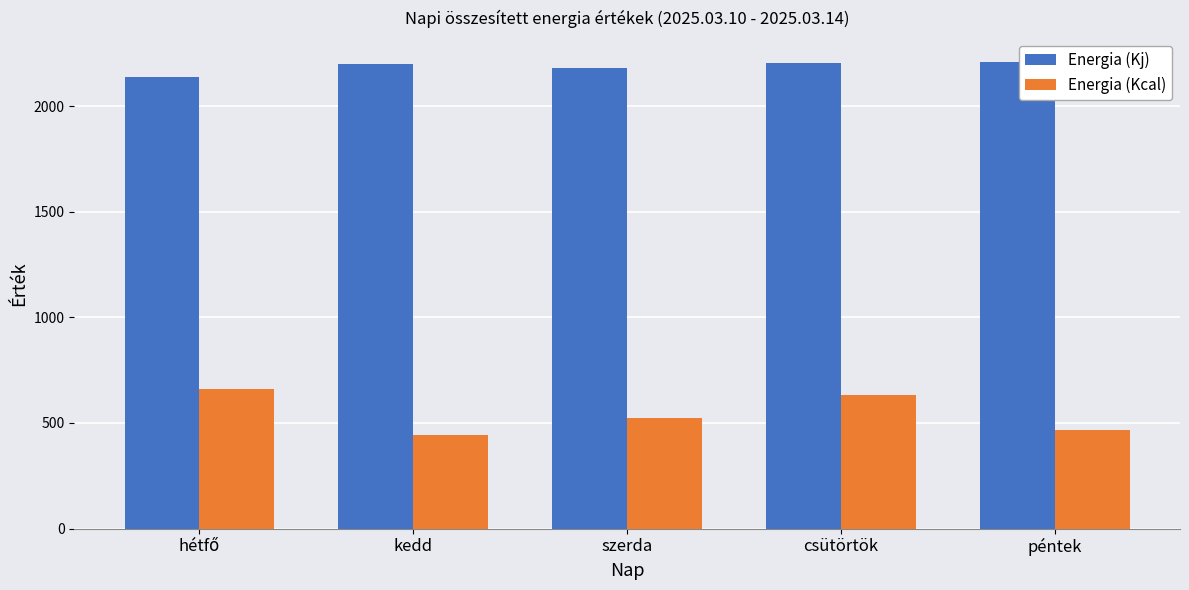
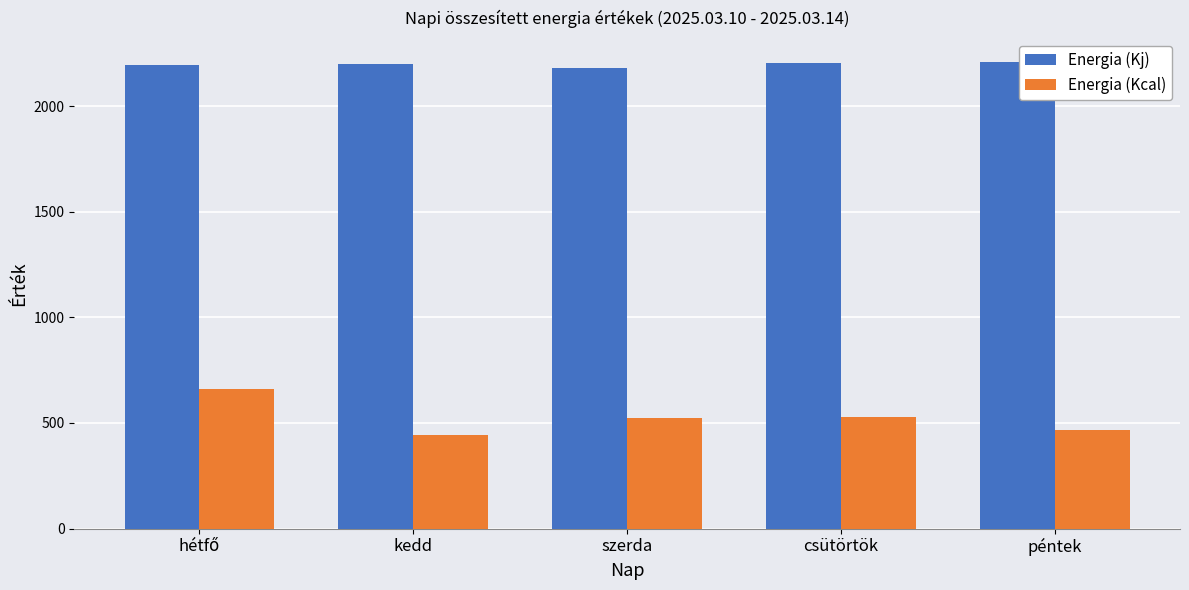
Energia (Kj), hétfő: 2140 -> 2190
Energia (Kcal), csütörtök: 630 -> 530
